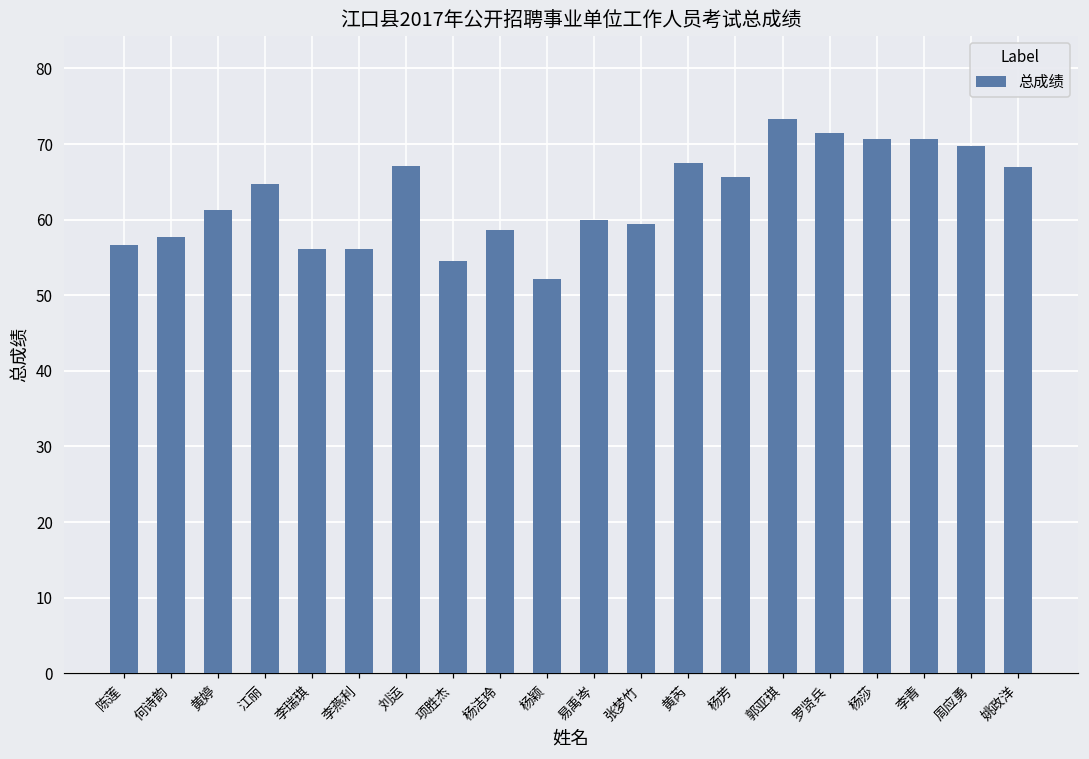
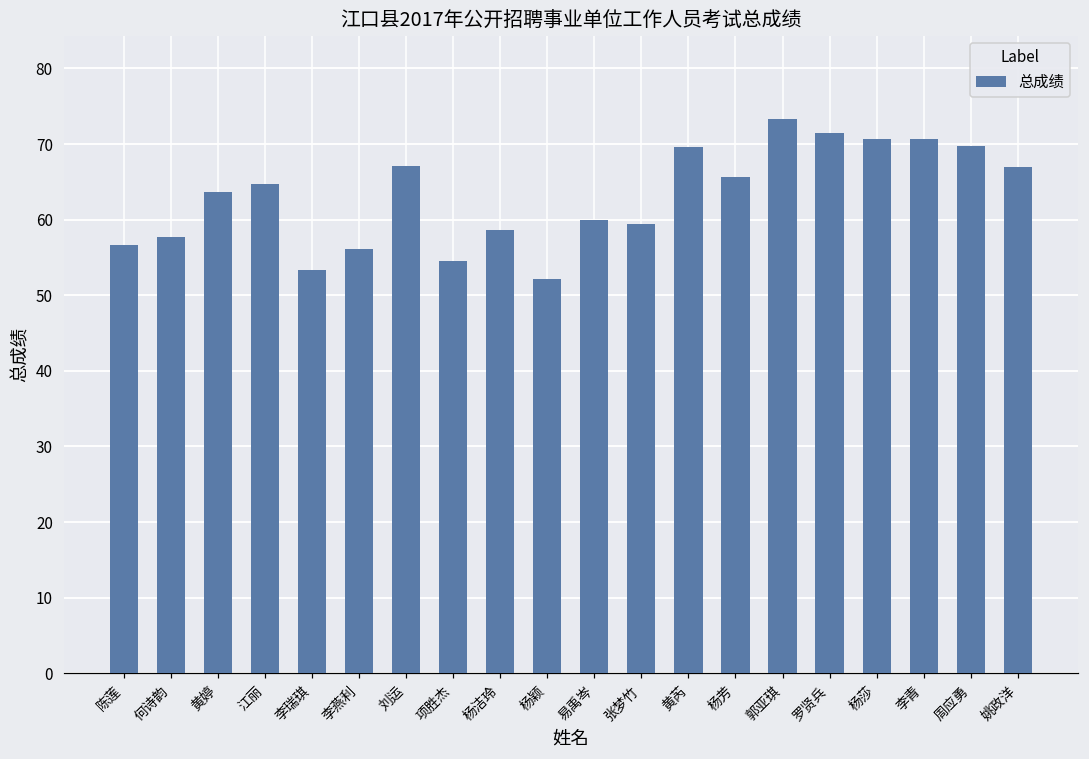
黄婷: 61 -> 64
李瑞琪: 56 -> 53
黄芮: 67 -> 70
